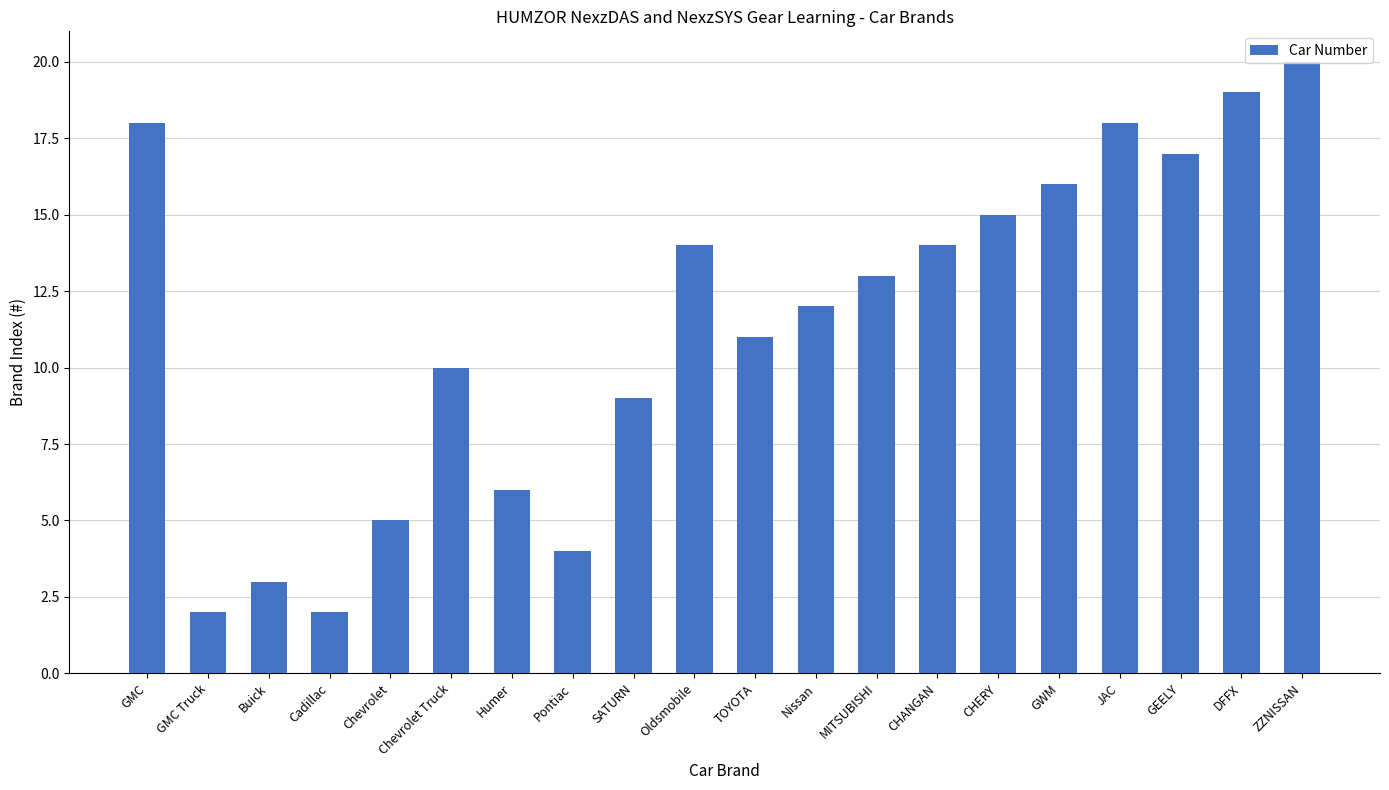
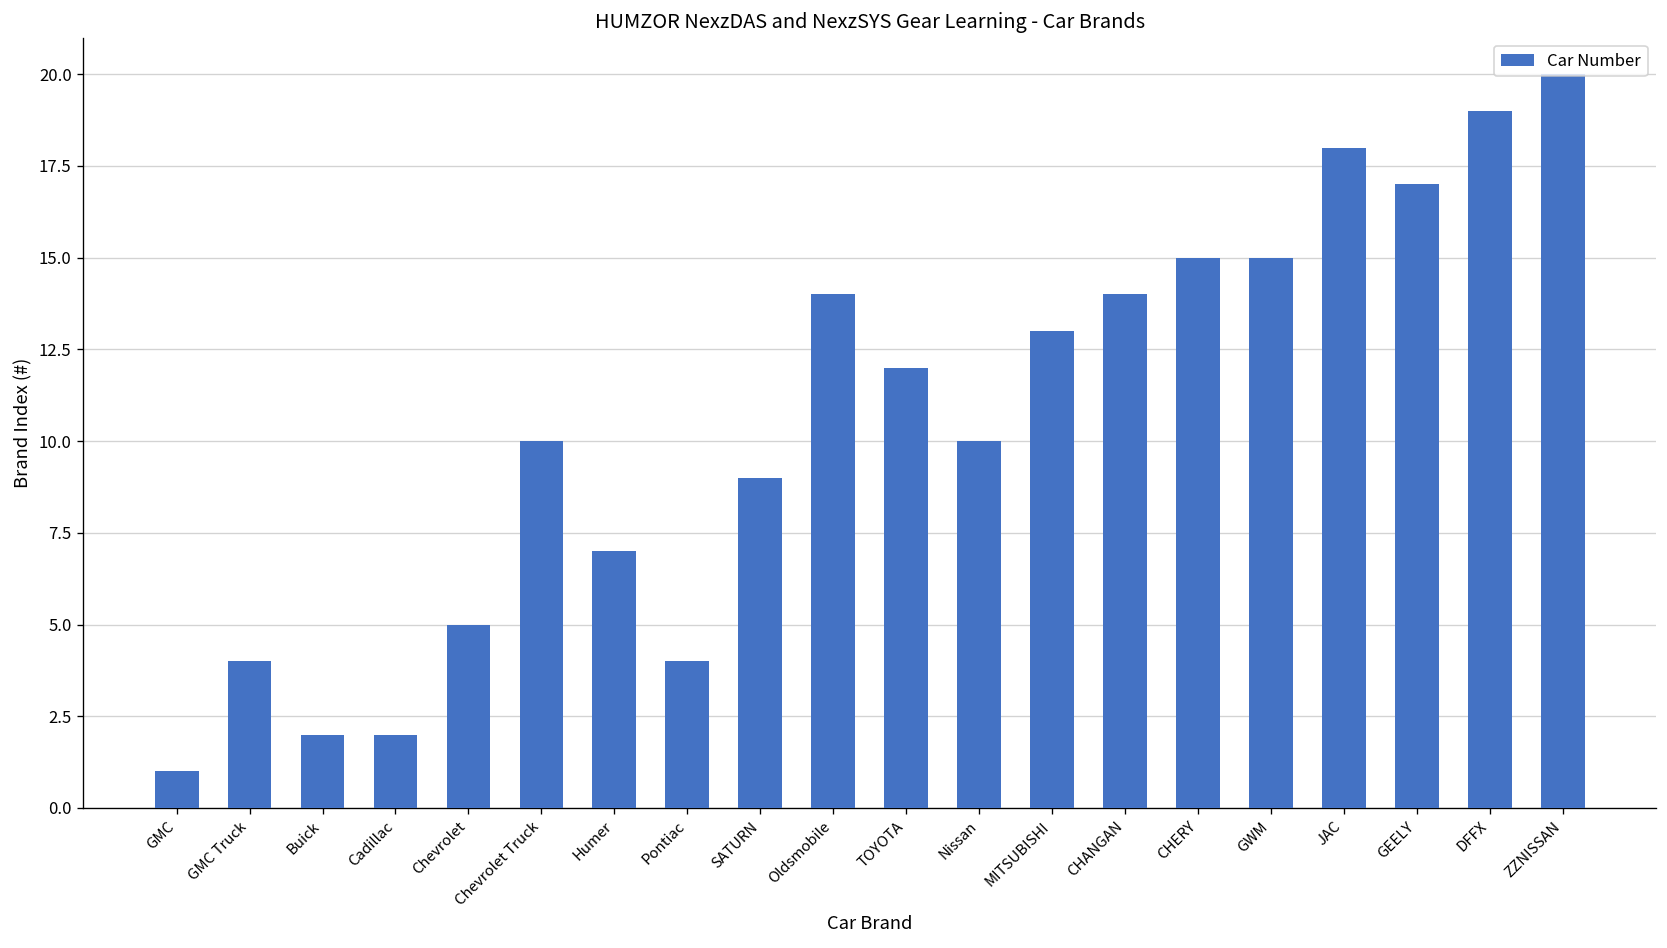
GMC: 18 -> 1
GMC Truck: 2 -> 4
Buick: 3 -> 2
Humer: 6 -> 7
TOYOTA: 11 -> 12
Nissan: 12 -> 10
GWM: 16 -> 15
